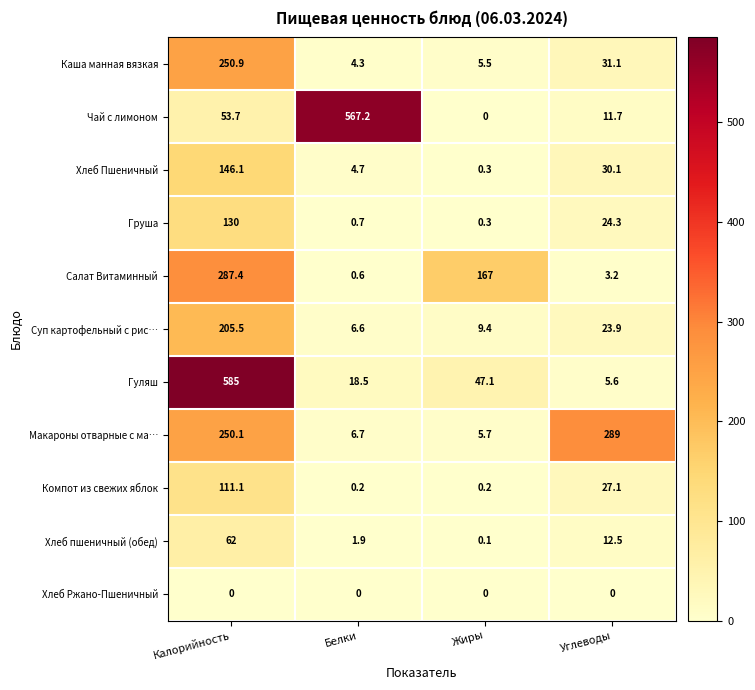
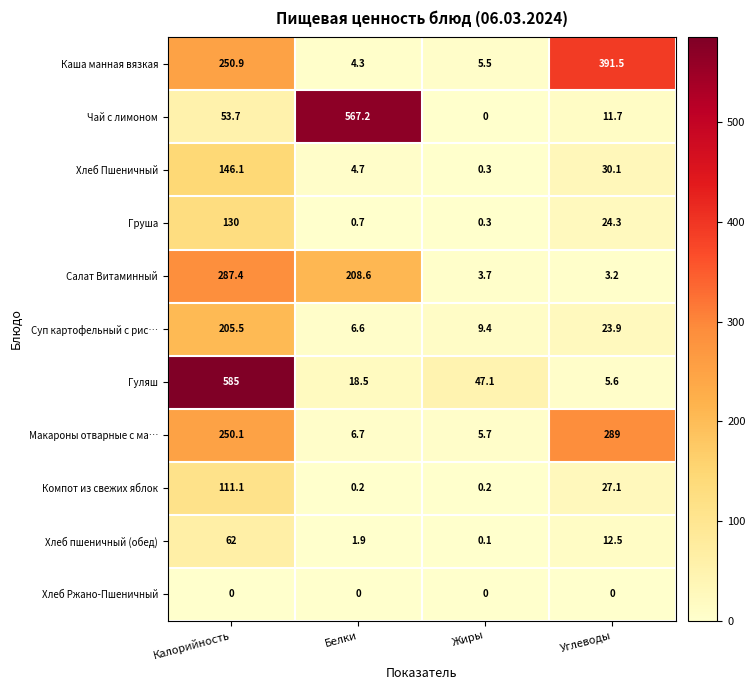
Каша манная вязкая, Углеводы: 31.1 -> 391.5
Салат Витаминный, Белки: 0.6 -> 208.6
Салат Витаминный, Жиры: 167 -> 3.7
